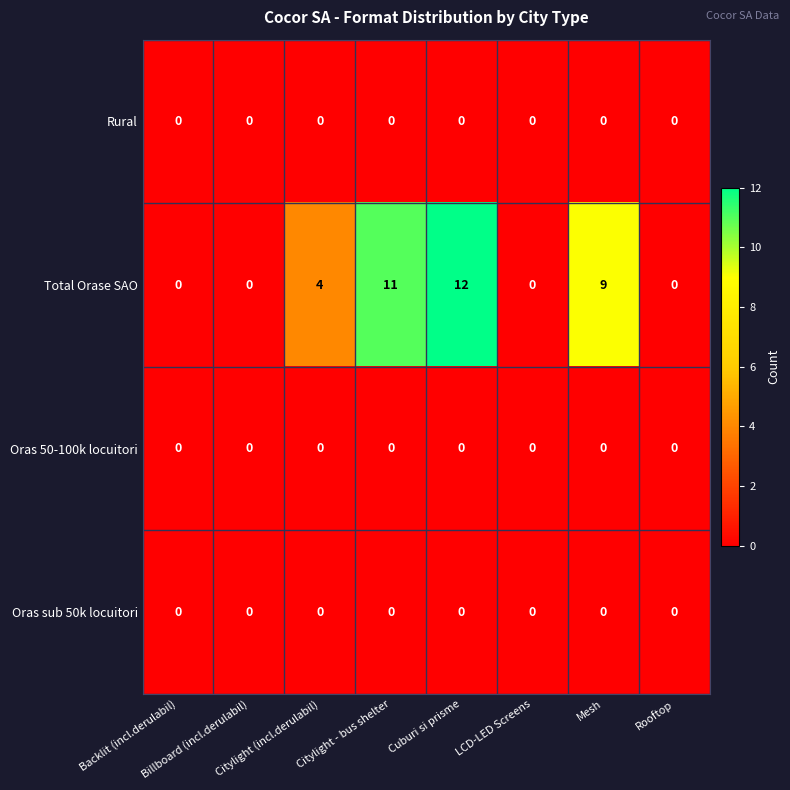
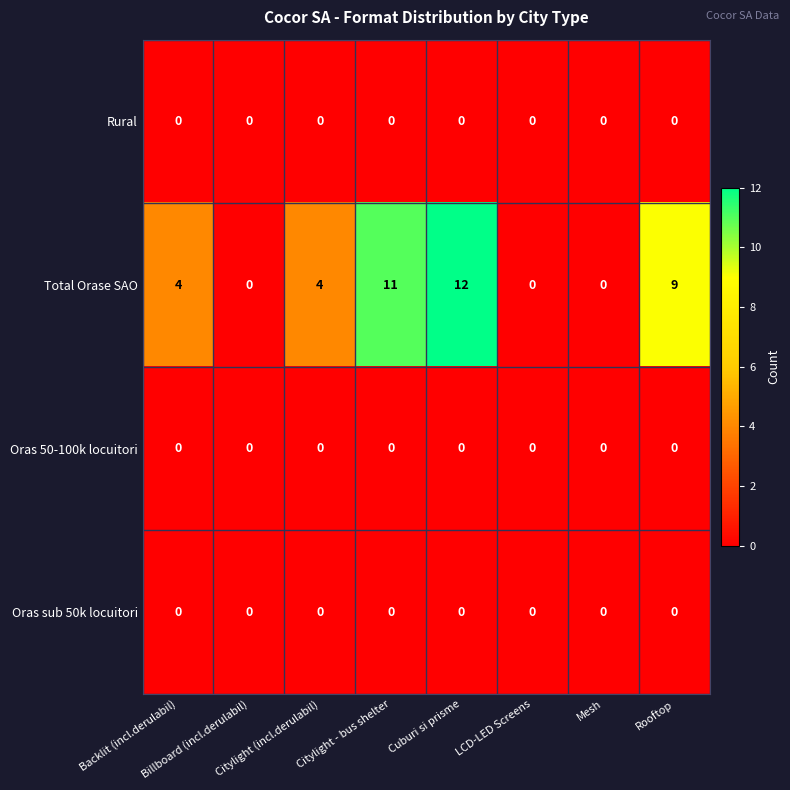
Total Orase SAO, Backlit (incl.derulabil): 0 -> 4
Total Orase SAO, Mesh: 9 -> 0
Total Orase SAO, Rooftop: 0 -> 9
